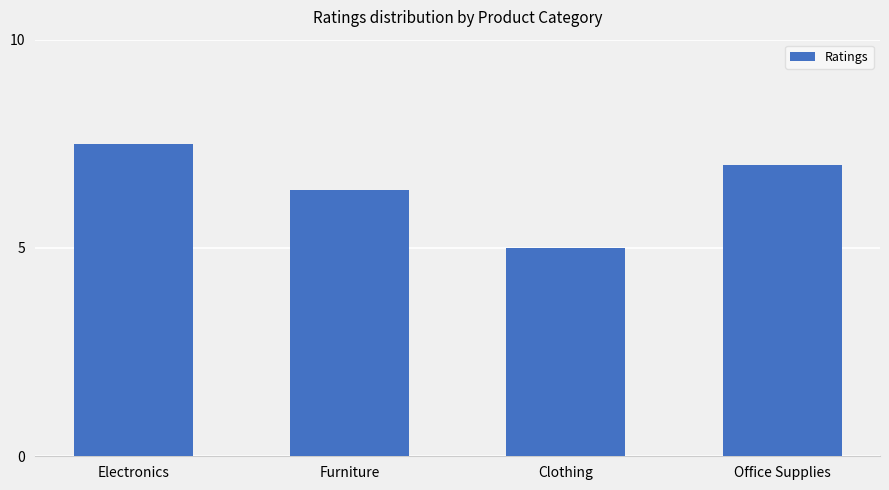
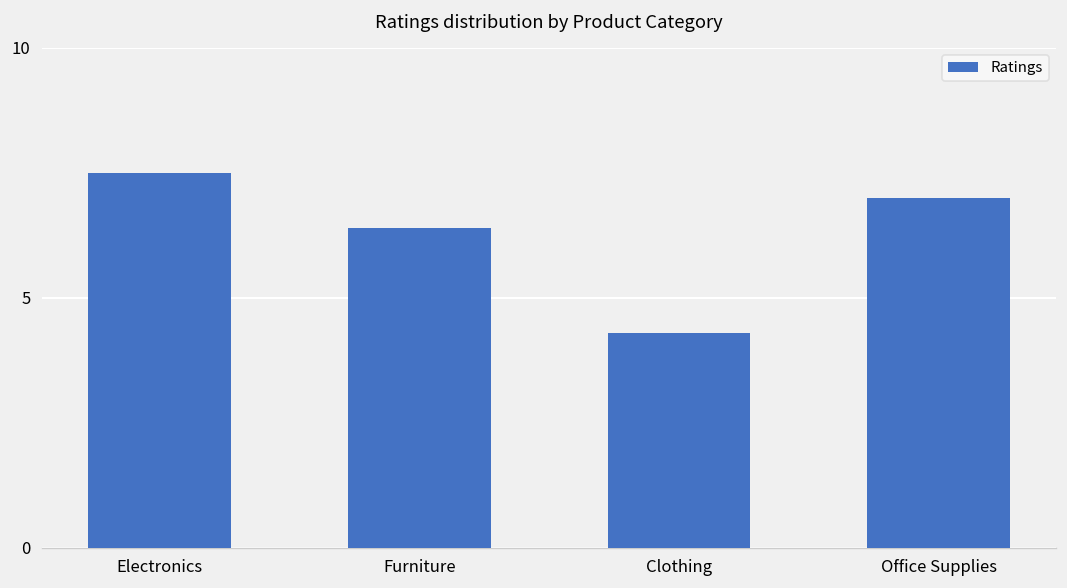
Clothing: 5.0 -> 4.3
